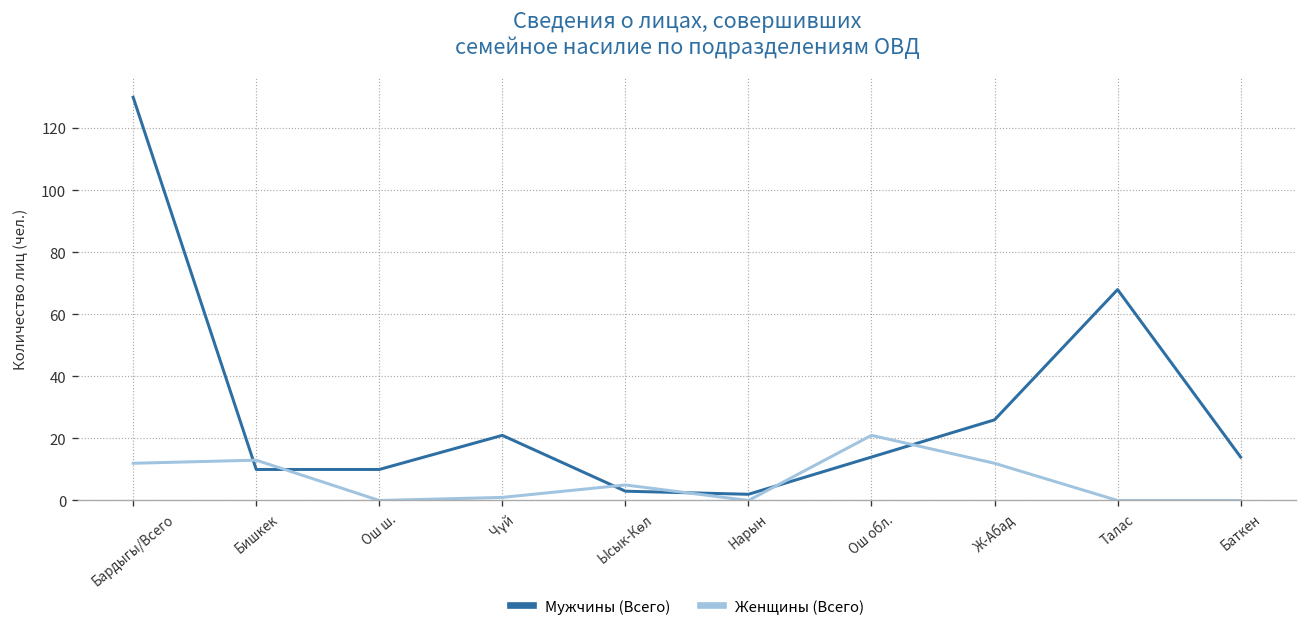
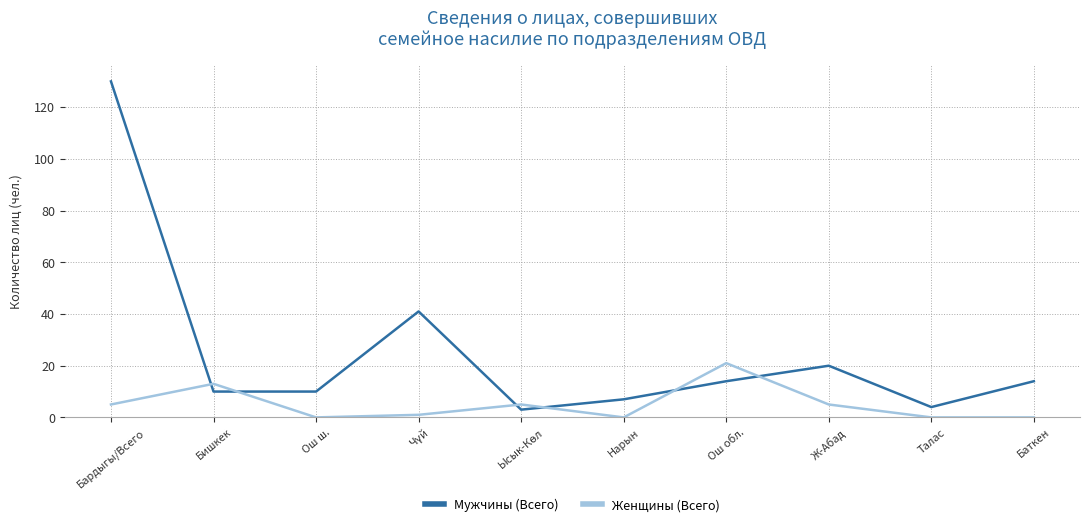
Женщины (Всего), Бардыгы/Всего: 12 -> 5
Мужчины (Всего), Чүй: 21 -> 41
Мужчины (Всего), Нарын: 2 -> 7
Мужчины (Всего), Ж-Абад: 26 -> 20
Женщины (Всего), Ж-Абад: 12 -> 5
Мужчины (Всего), Талас: 68 -> 4
